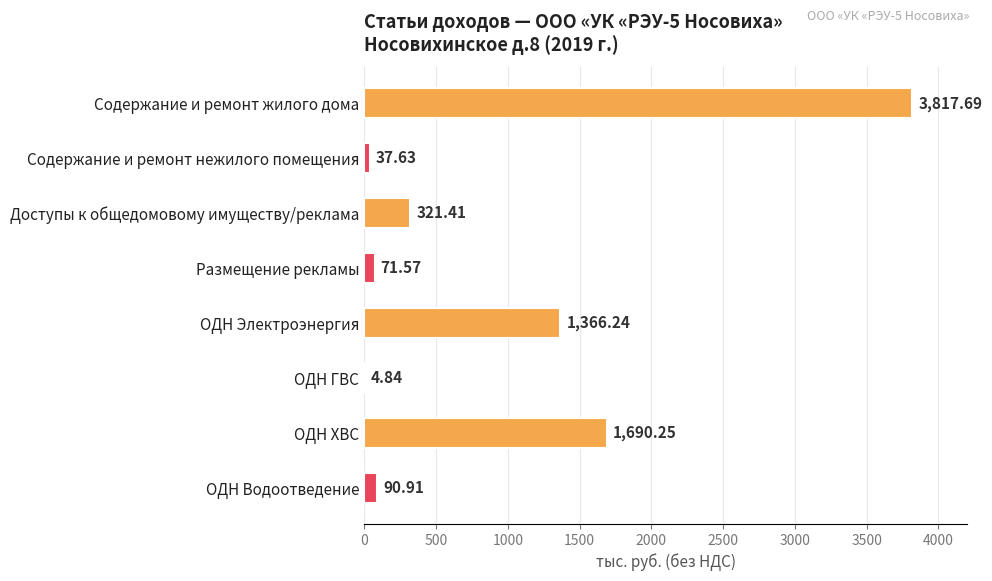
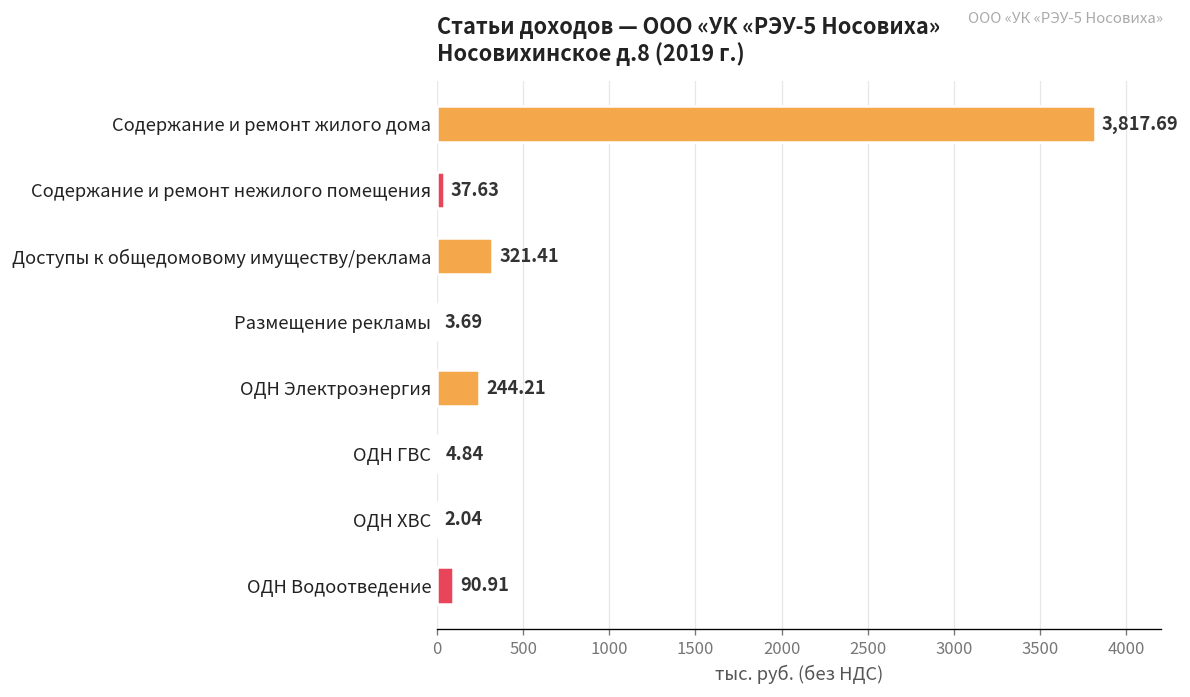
Размещение рекламы: 71.57 -> 3.69
ОДН Электроэнергия: 1,366.24 -> 244.21
ОДН ХВС: 1,690.25 -> 2.04
